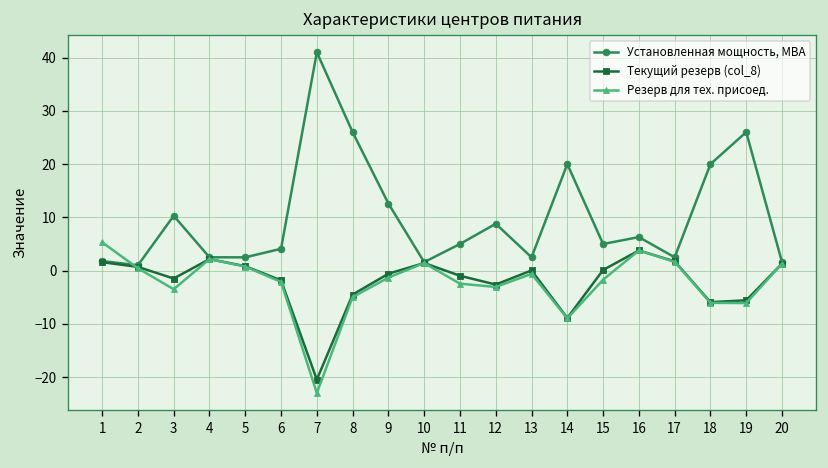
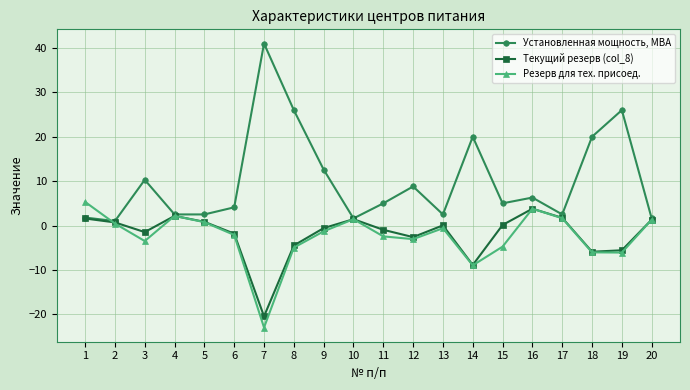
Резерв для тех. присоед., 15: -2 -> -5
